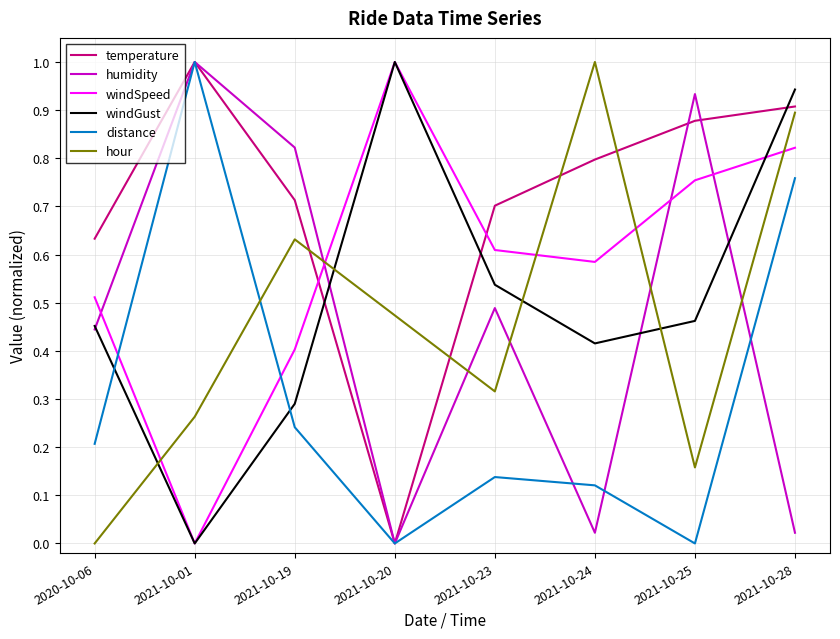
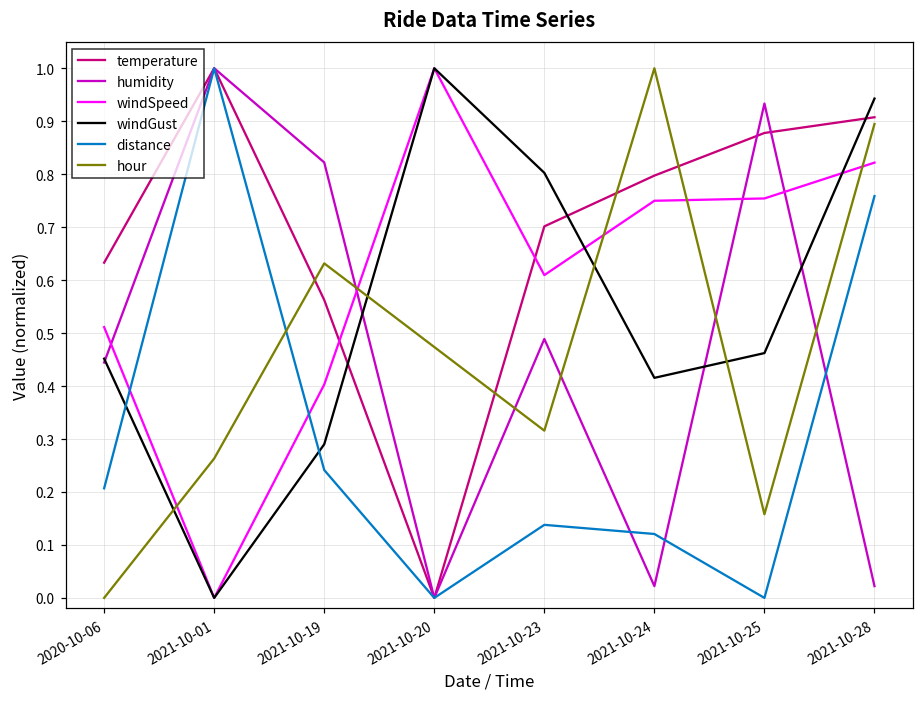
temperature, 2021-10-19: 0.71 -> 0.56
windGust, 2021-10-23: 0.54 -> 0.80
windSpeed, 2021-10-24: 0.58 -> 0.75
